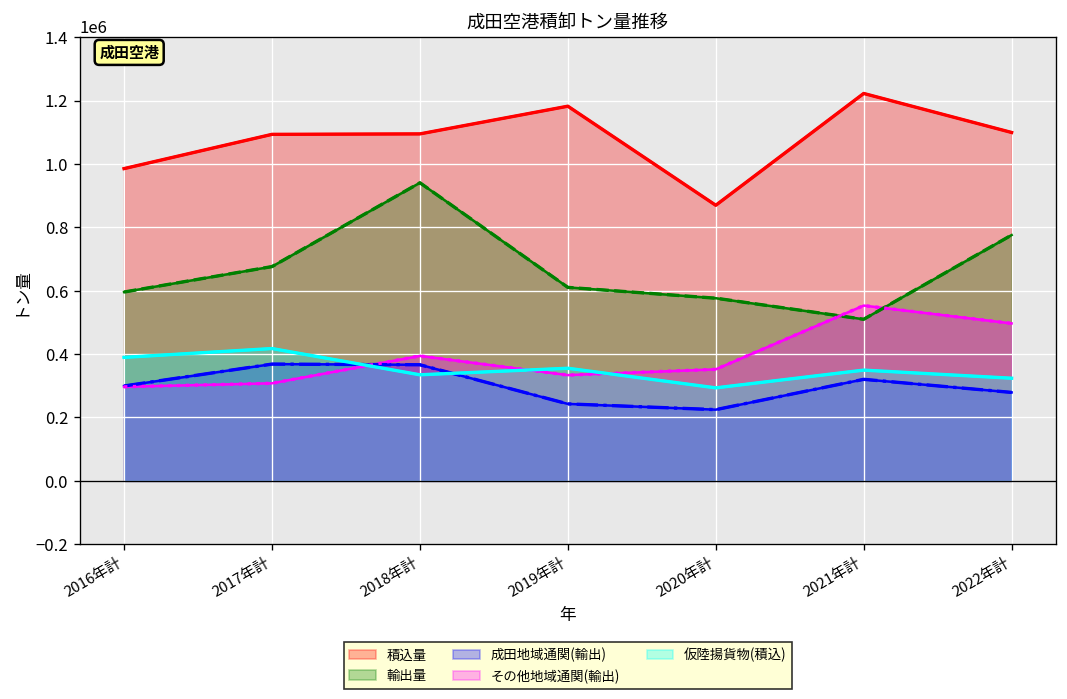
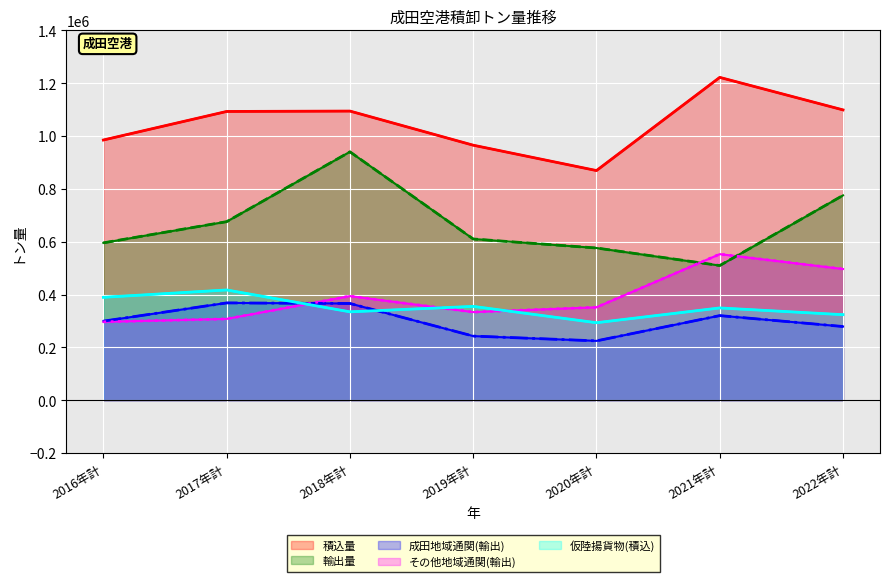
積込量, 2019年計: 1180000 -> 970000
